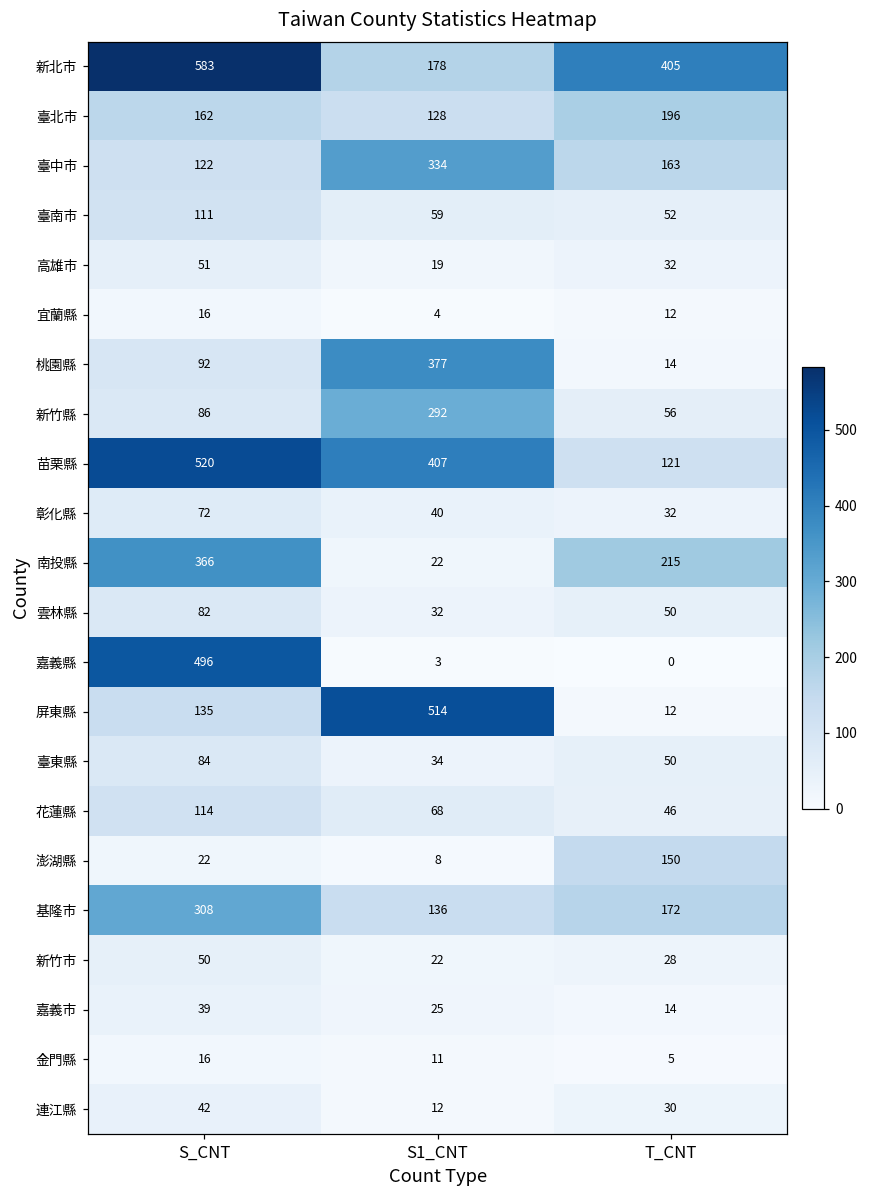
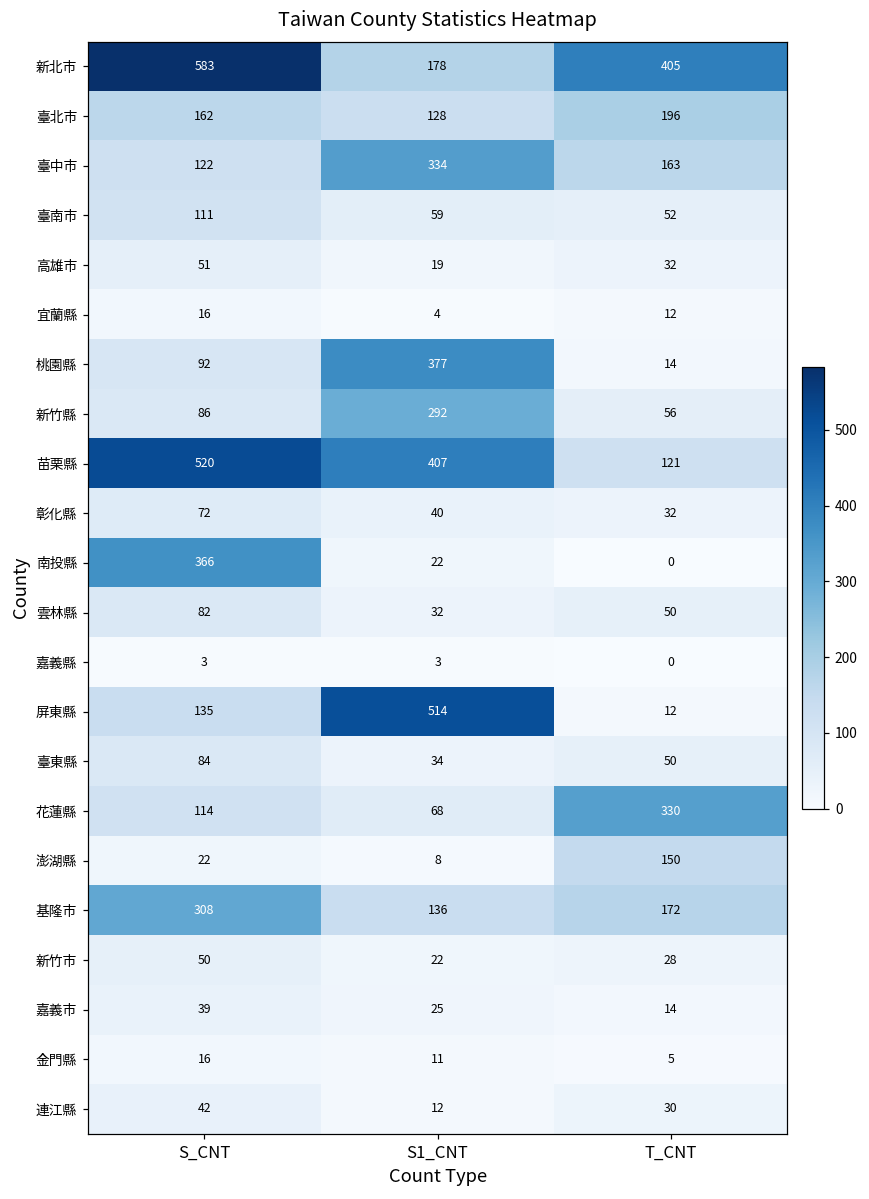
南投縣, T_CNT: 215 -> 0
嘉義縣, S_CNT: 496 -> 3
花蓮縣, T_CNT: 46 -> 330
